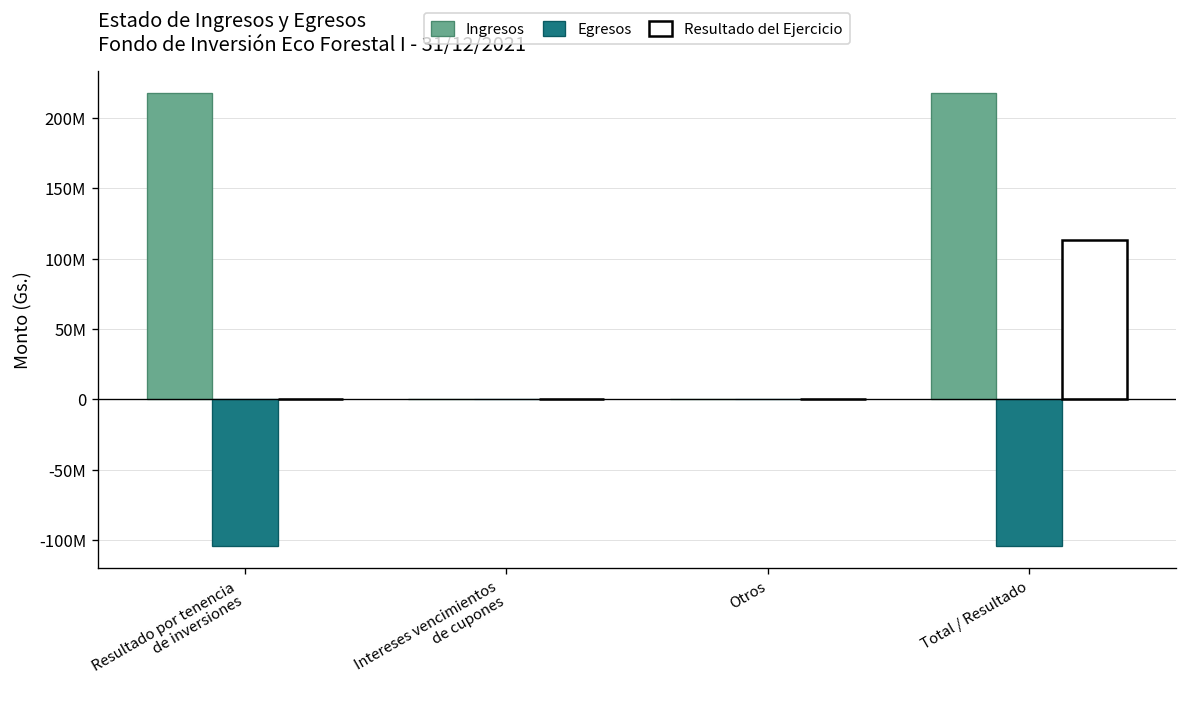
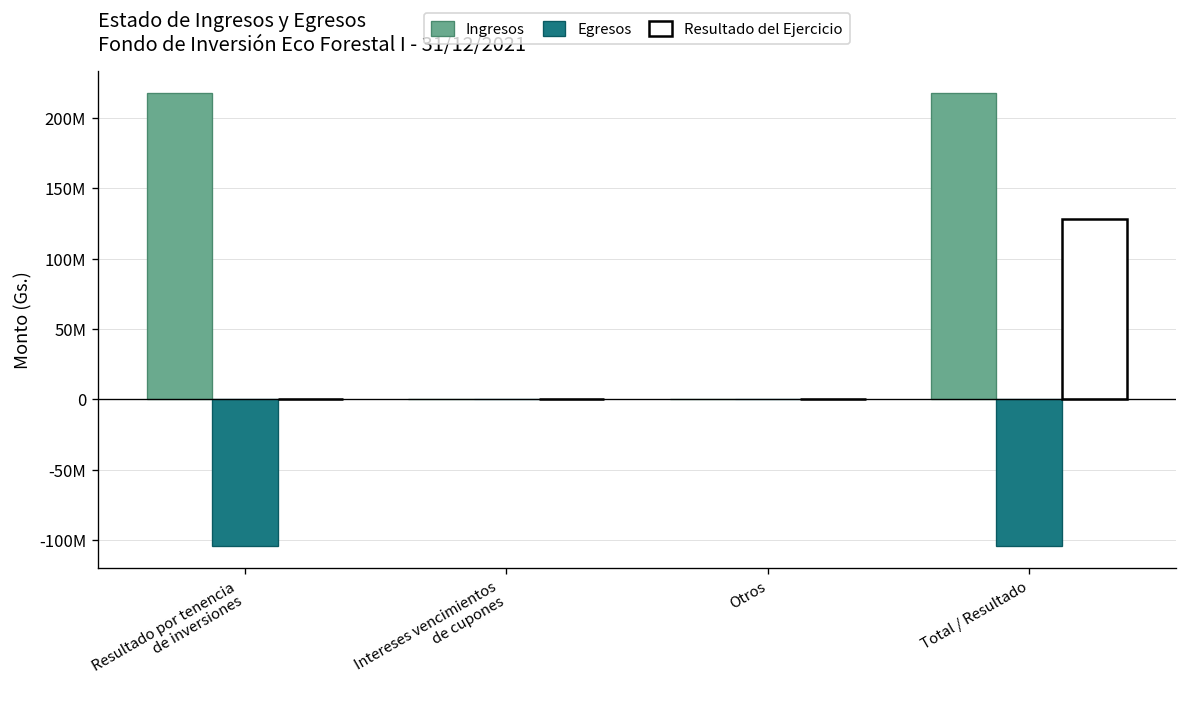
Resultado del Ejercicio, Total / Resultado: 114000000 -> 128000000
